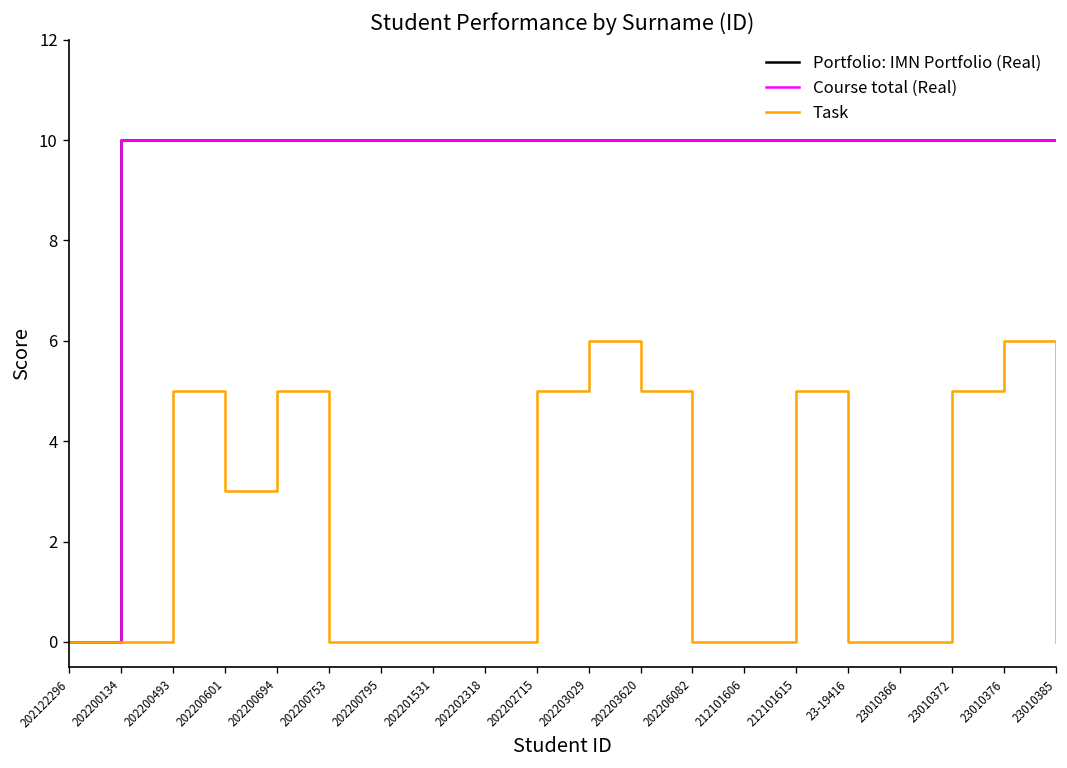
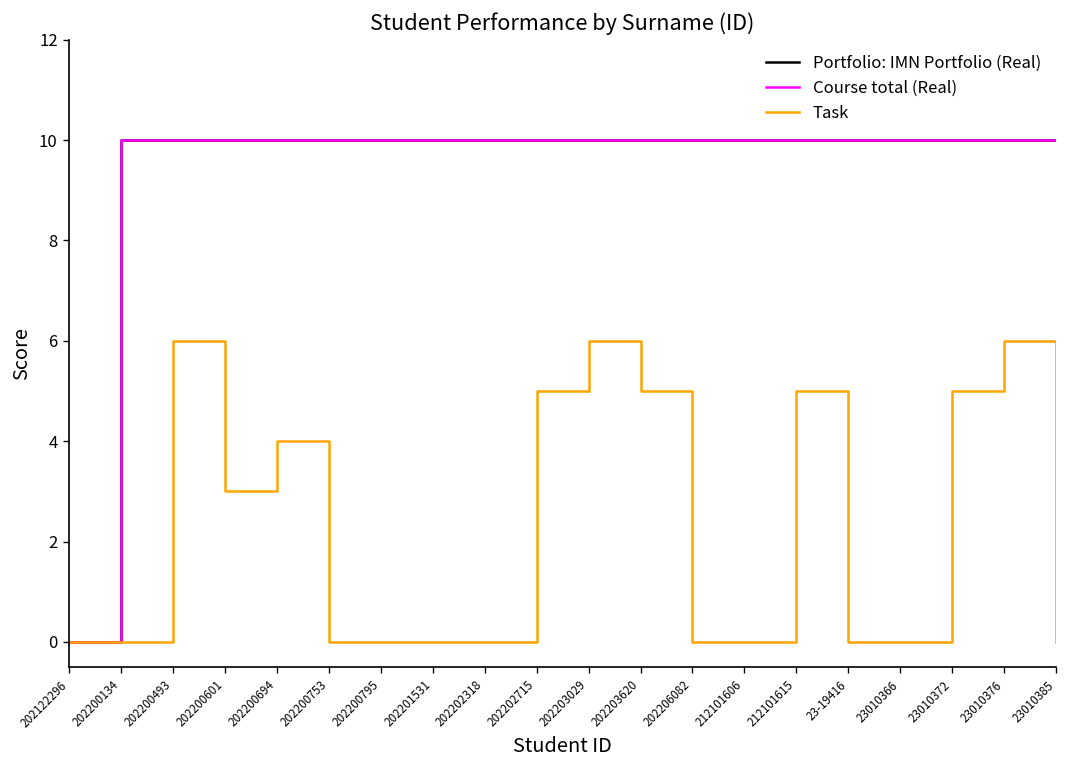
Task, 202200493: 5 -> 6
Task, 202200694: 5 -> 4
